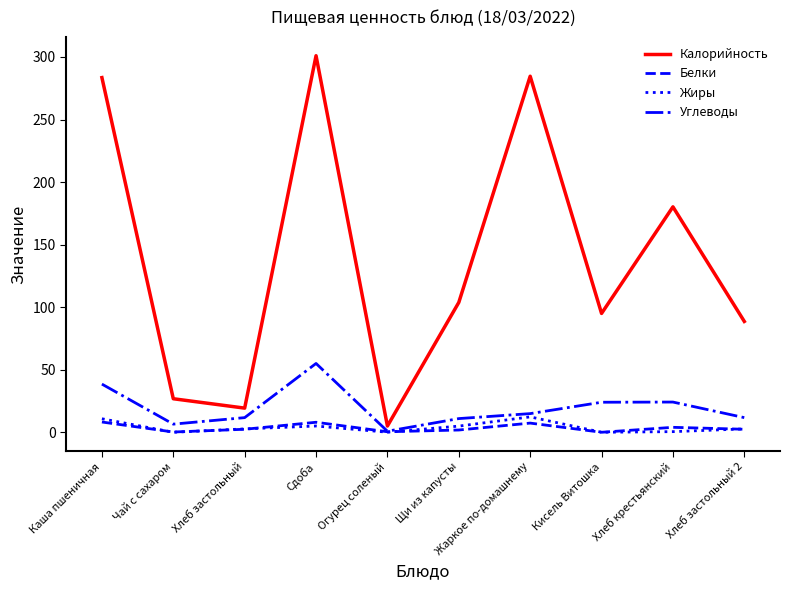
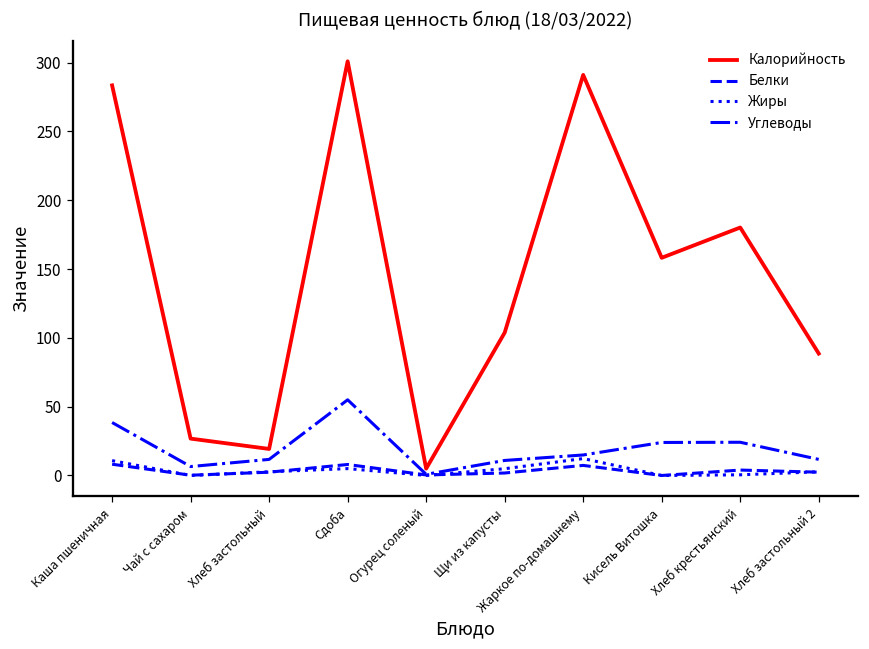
Калорийность, Жаркое по-домашнему: 285 -> 291
Калорийность, Кисель Витошка: 95 -> 158
